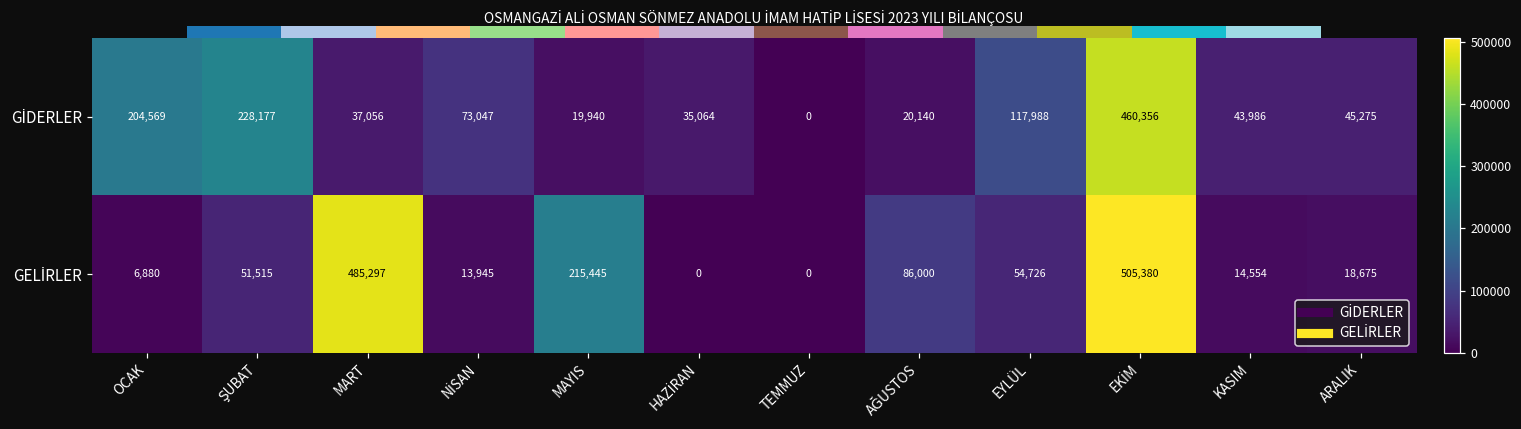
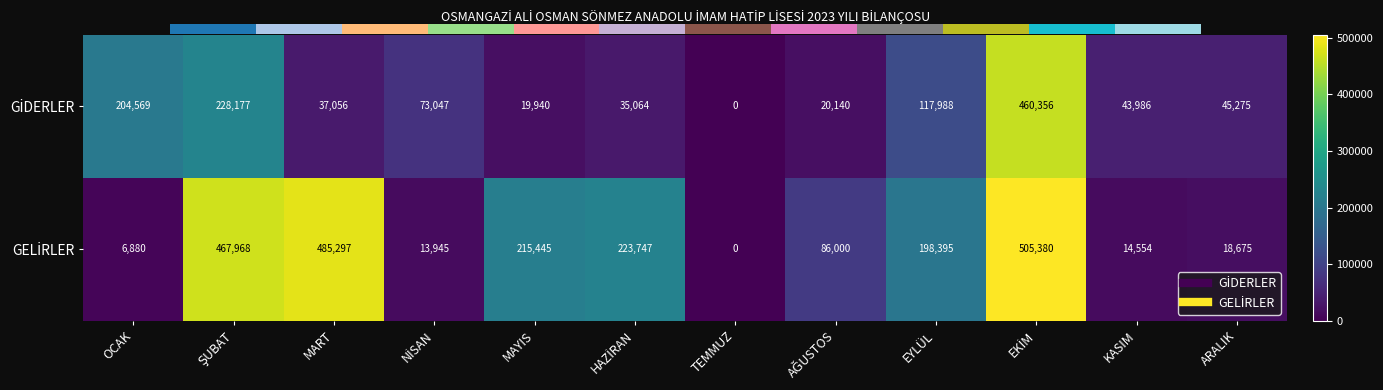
OSMANGAZİ ALİ OSMAN SÖNMEZ ANADOLU İMAM HATİP LİSESİ 2023 YILI BİLANÇOSU, GELİRLER, ŞUBAT: 51,515 -> 467,968
OSMANGAZİ ALİ OSMAN SÖNMEZ ANADOLU İMAM HATİP LİSESİ 2023 YILI BİLANÇOSU, GELİRLER, HAZİRAN: 0 -> 223,747
OSMANGAZİ ALİ OSMAN SÖNMEZ ANADOLU İMAM HATİP LİSESİ 2023 YILI BİLANÇOSU, GELİRLER, EYLÜL: 54,726 -> 198,395
